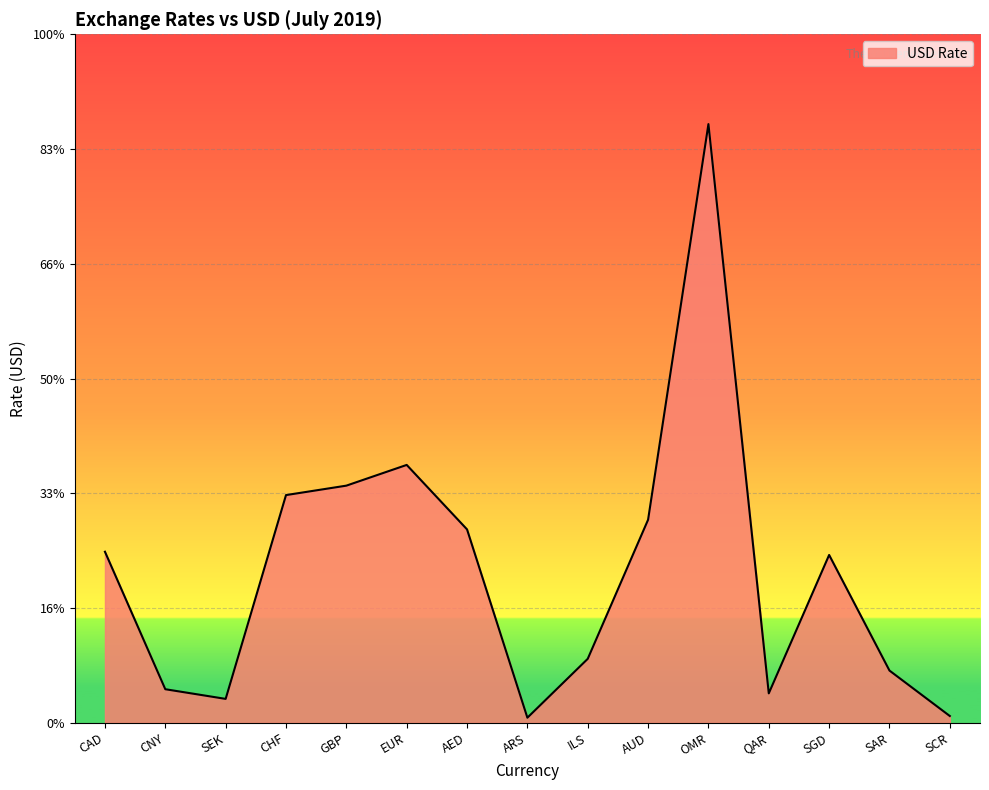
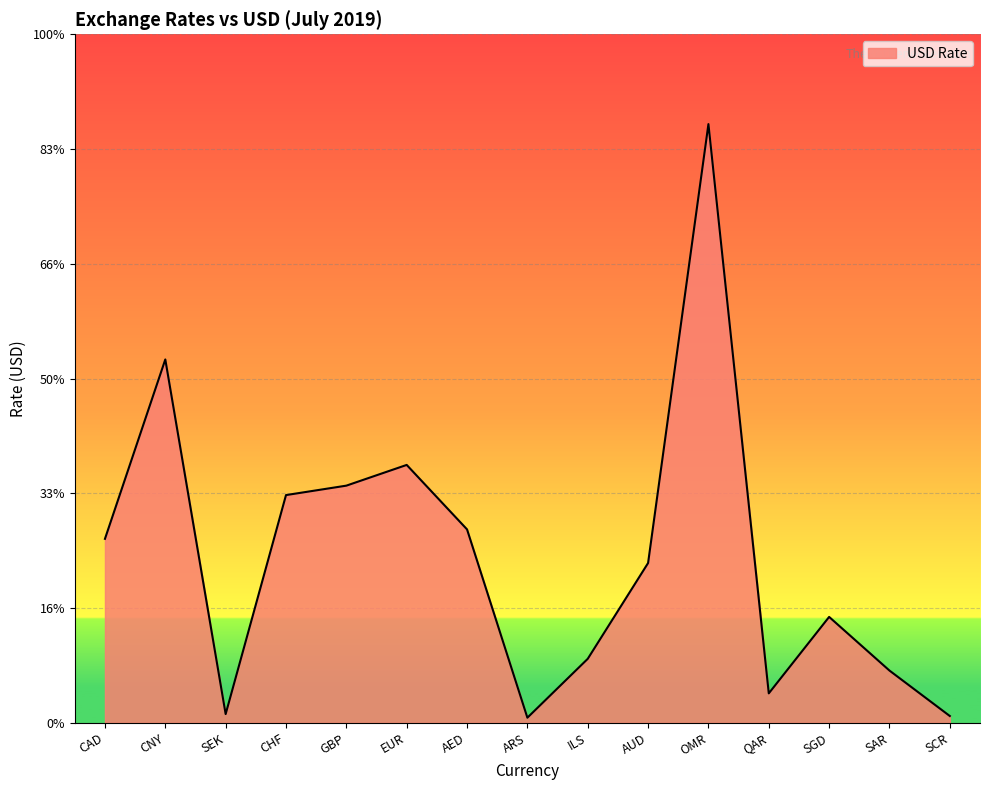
CAD: 25% -> 27%
CNY: 5% -> 53%
SEK: 3% -> 1%
AUD: 29% -> 23%
SGD: 24% -> 15%
